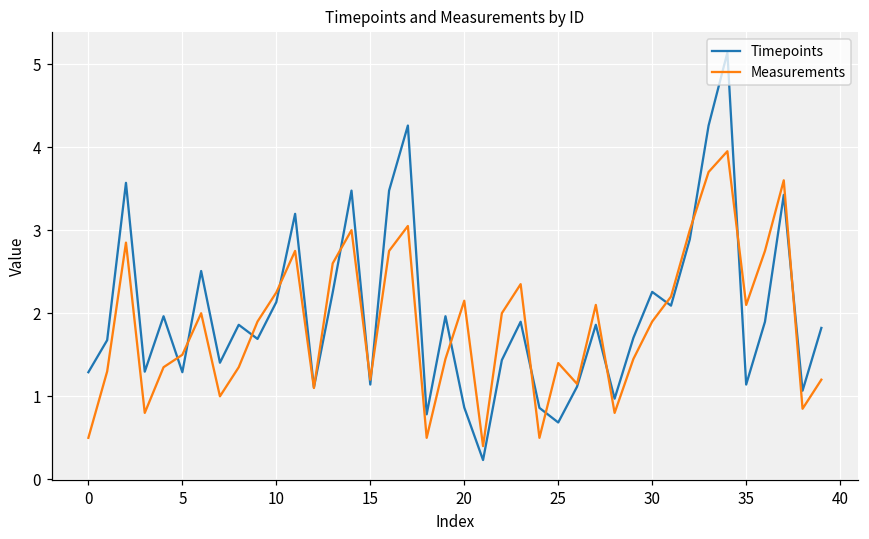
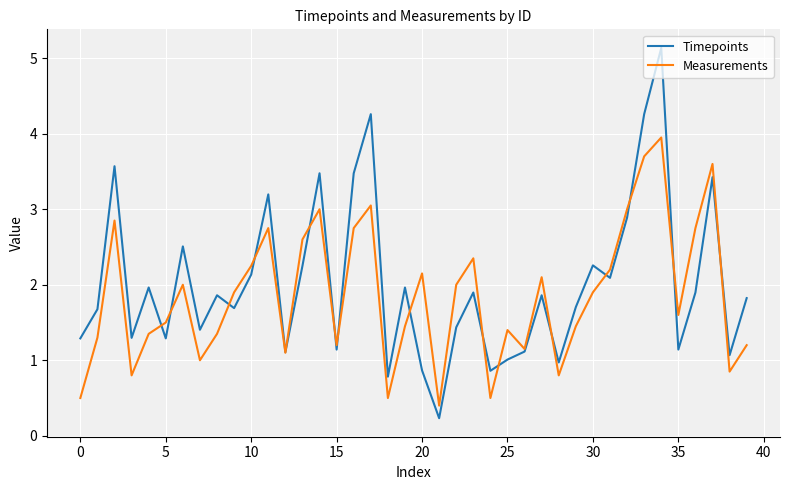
Timepoints, 25: 0.7 -> 1.0
Measurements, 35: 2.1 -> 1.6
